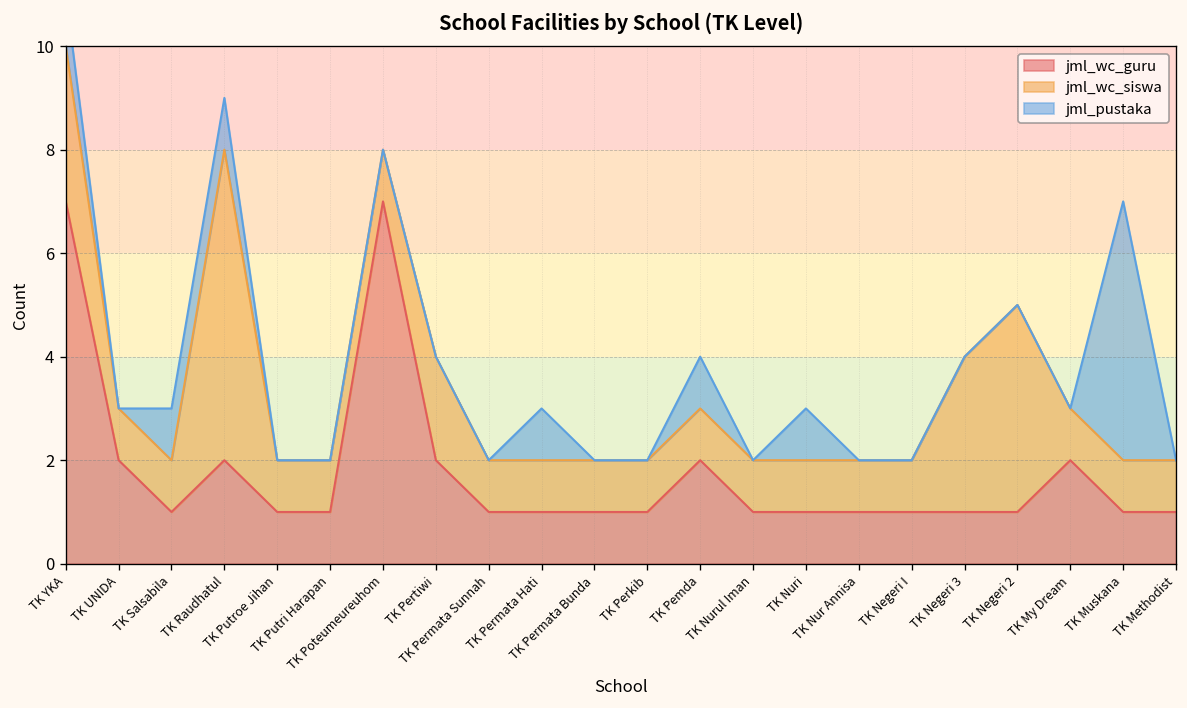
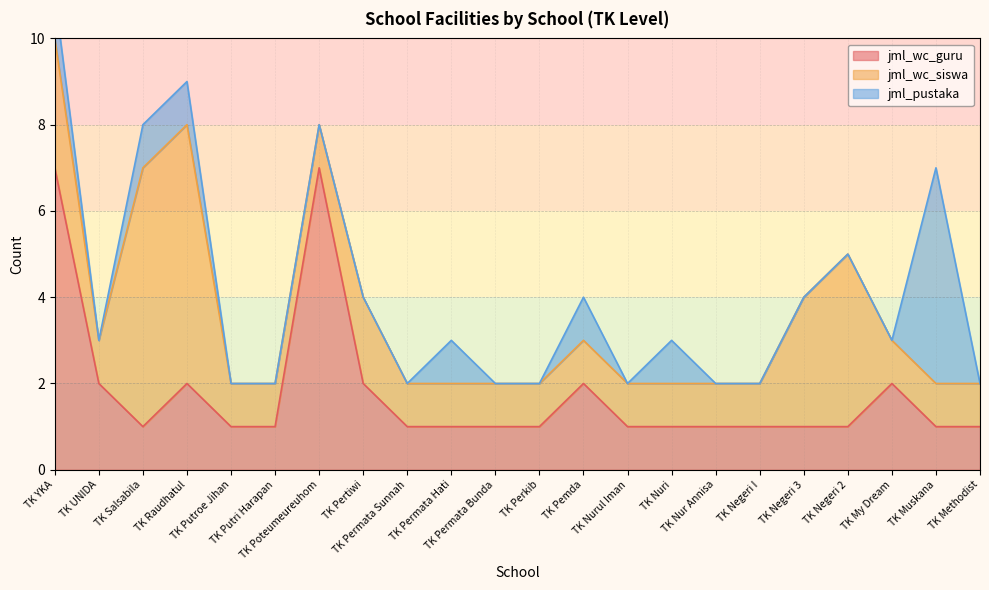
jml_wc_siswa, TK Salsabila: 1 -> 6
